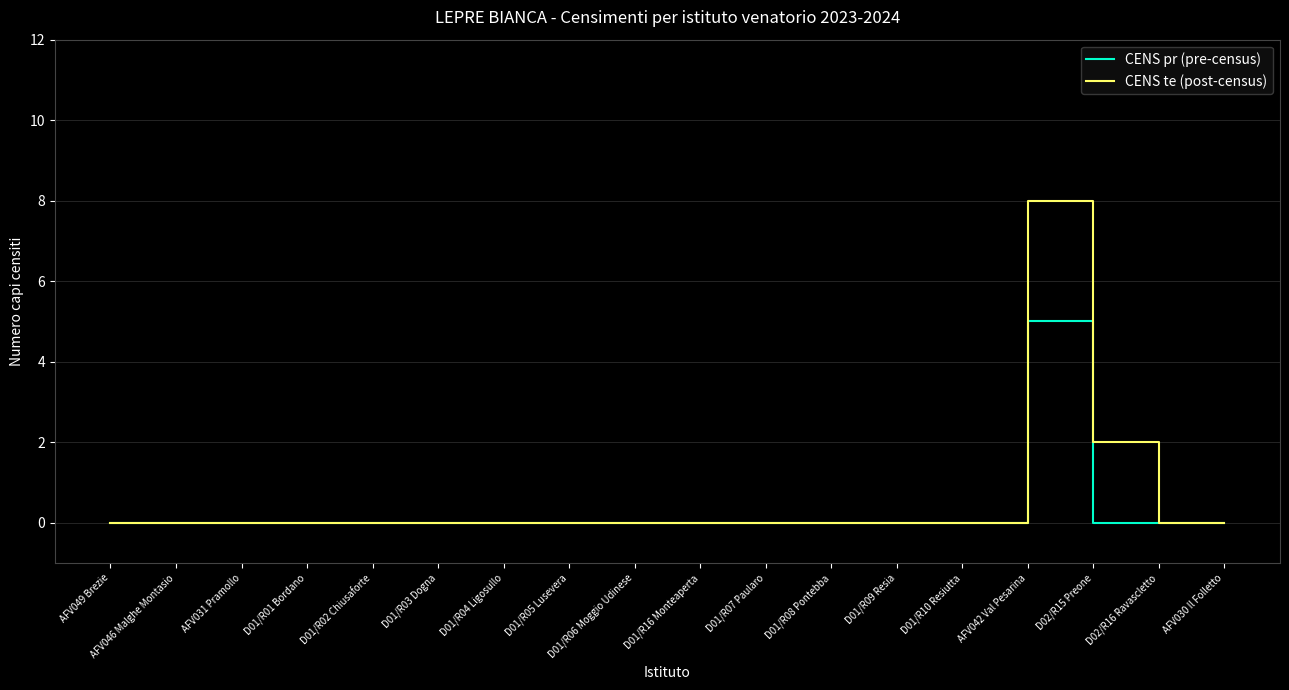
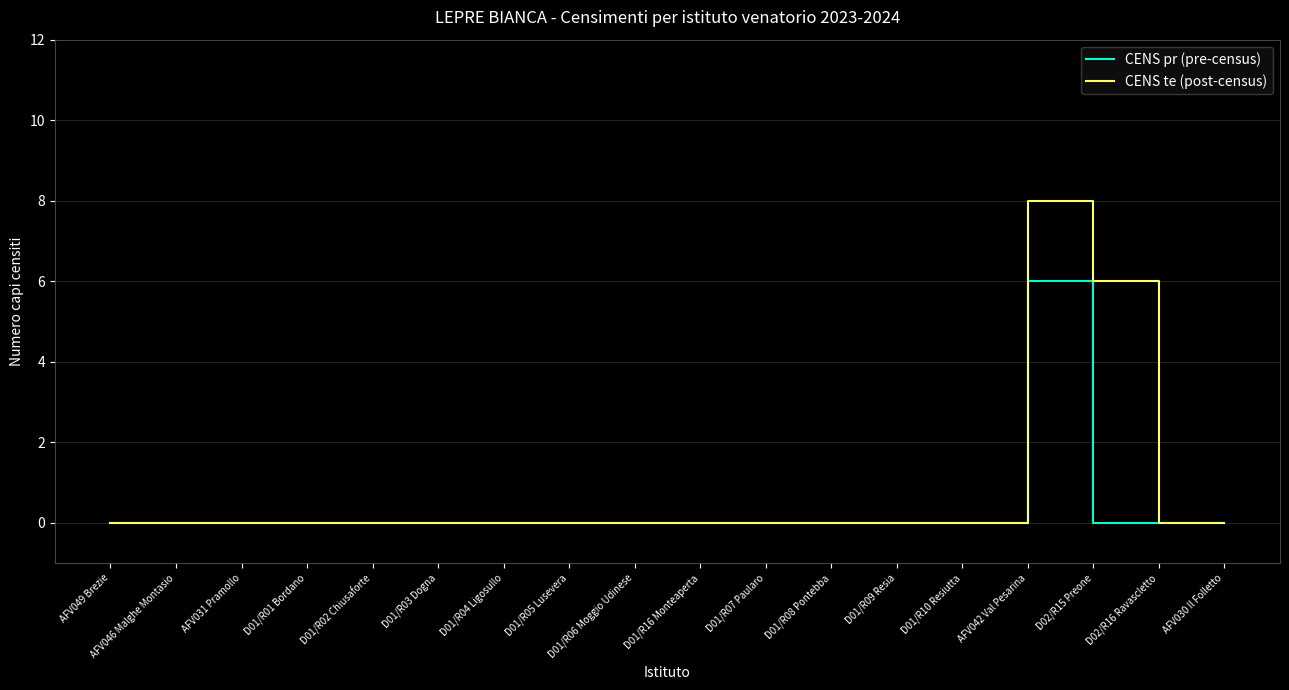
CENS pr (pre-census), AFV042 Val Pesarina: 5 -> 6
CENS te (post-census), D02/R15 Preone: 2 -> 6
